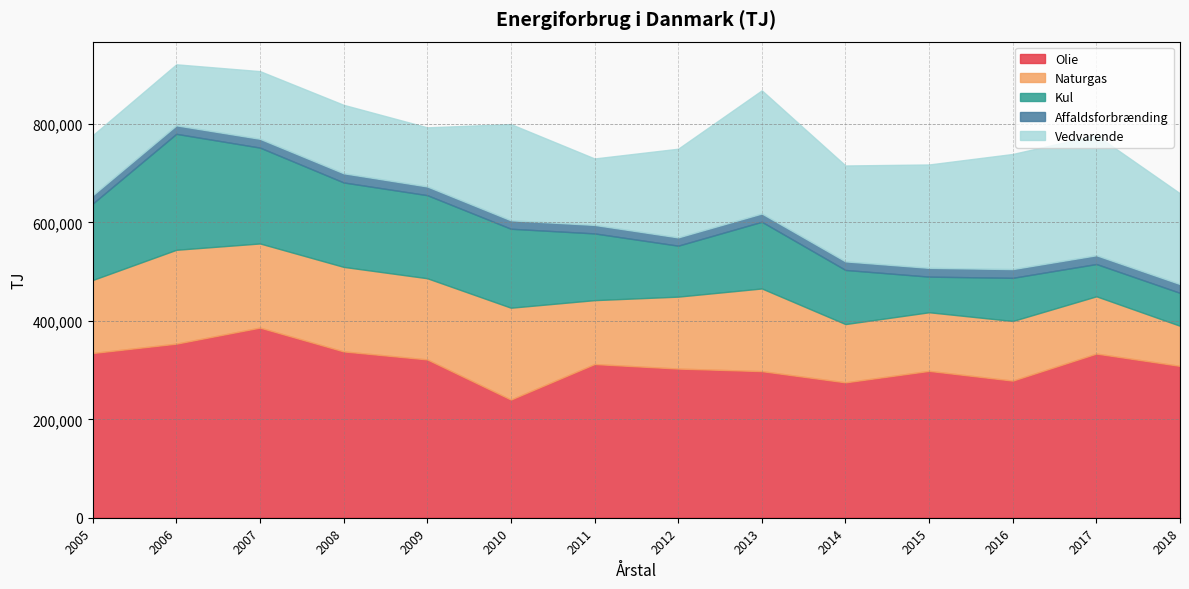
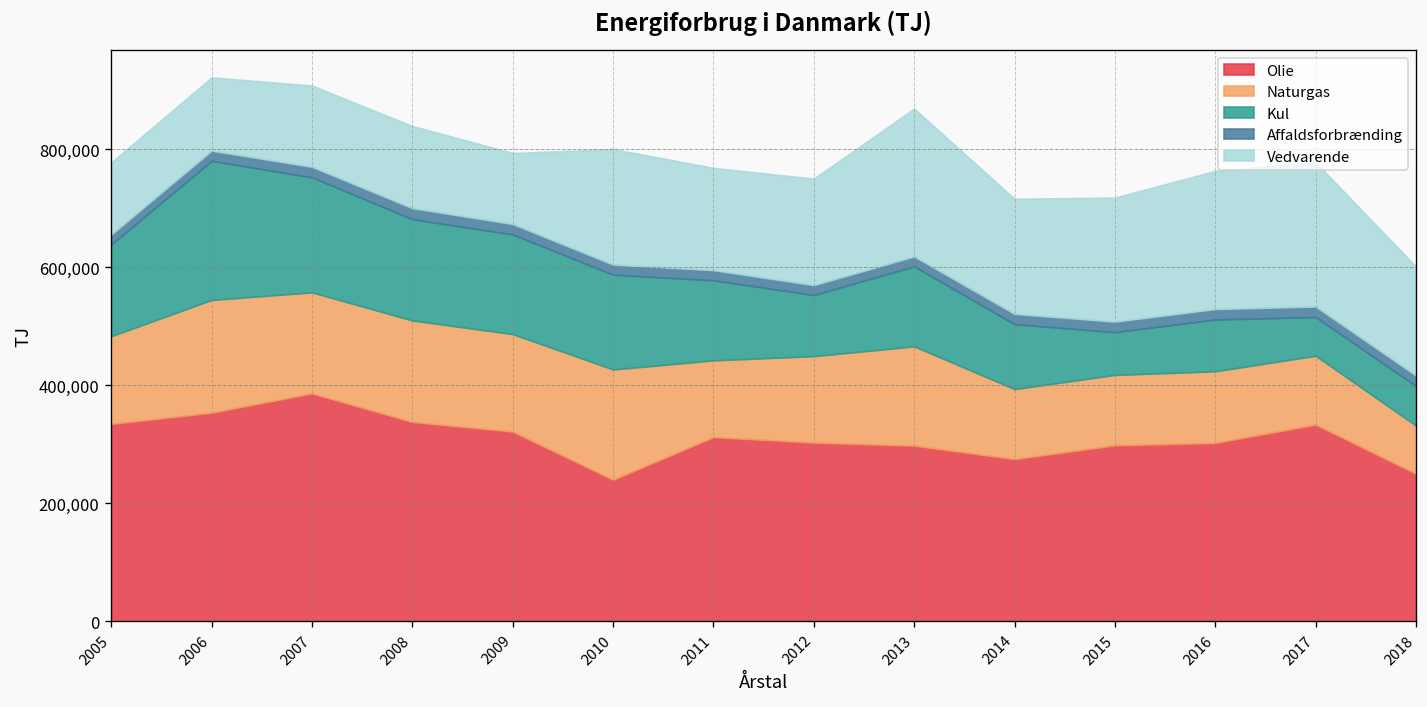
Vedvarende, 2011: 130,000 -> 170,000
Olie, 2016: 280,000 -> 300,000
Olie, 2018: 310,000 -> 250,000
